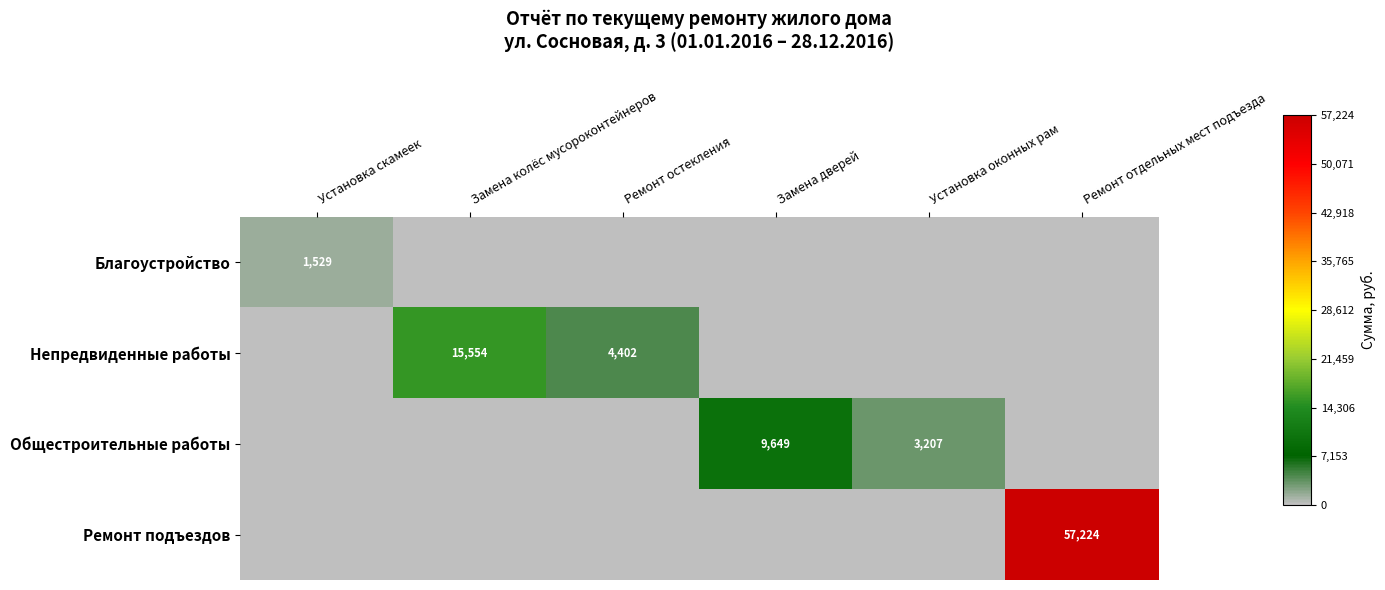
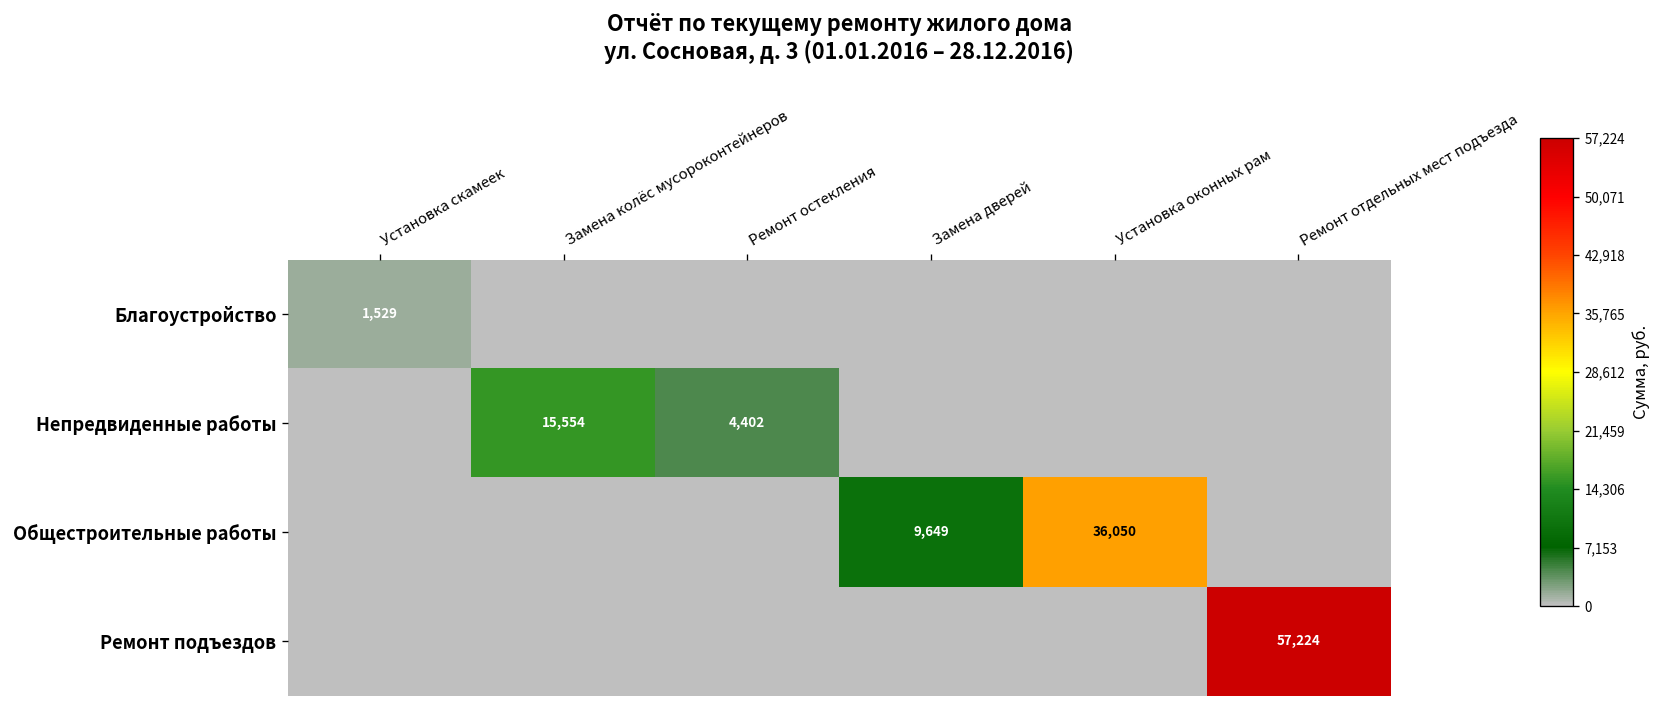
Общестроительные работы, Установка оконных рам: 3,207 -> 36,050
